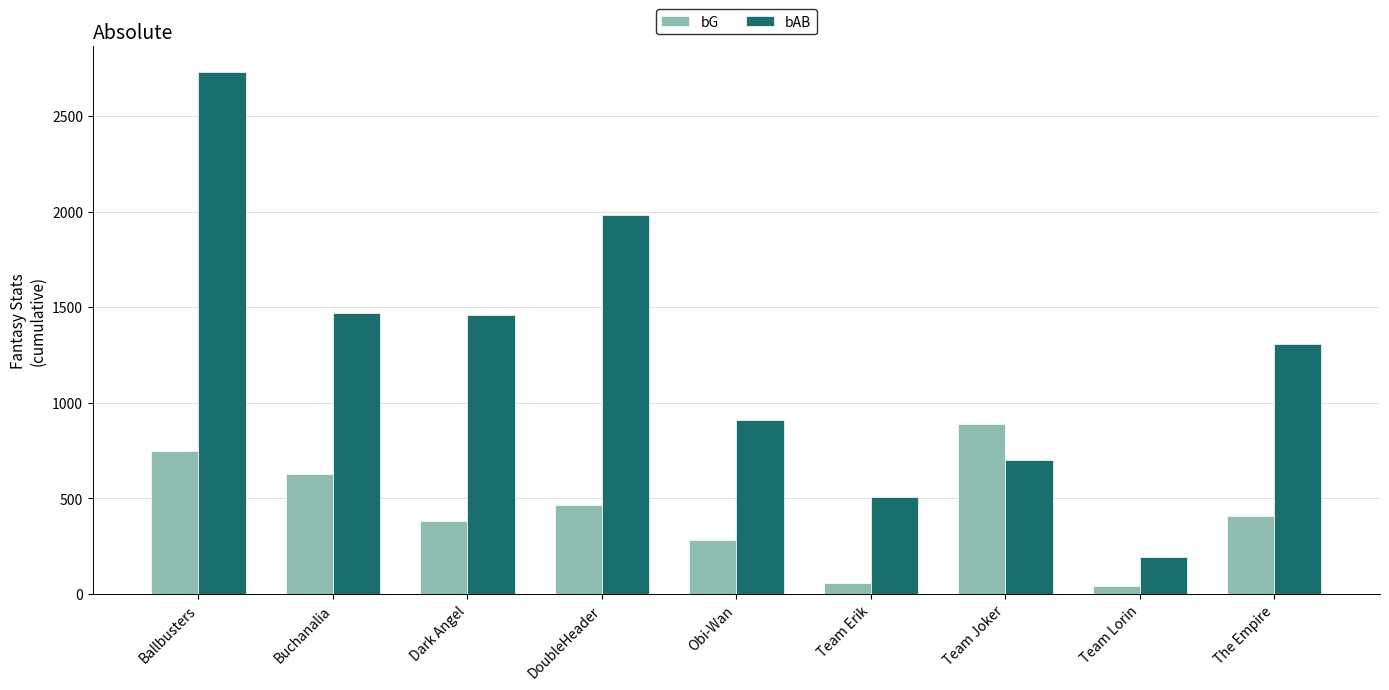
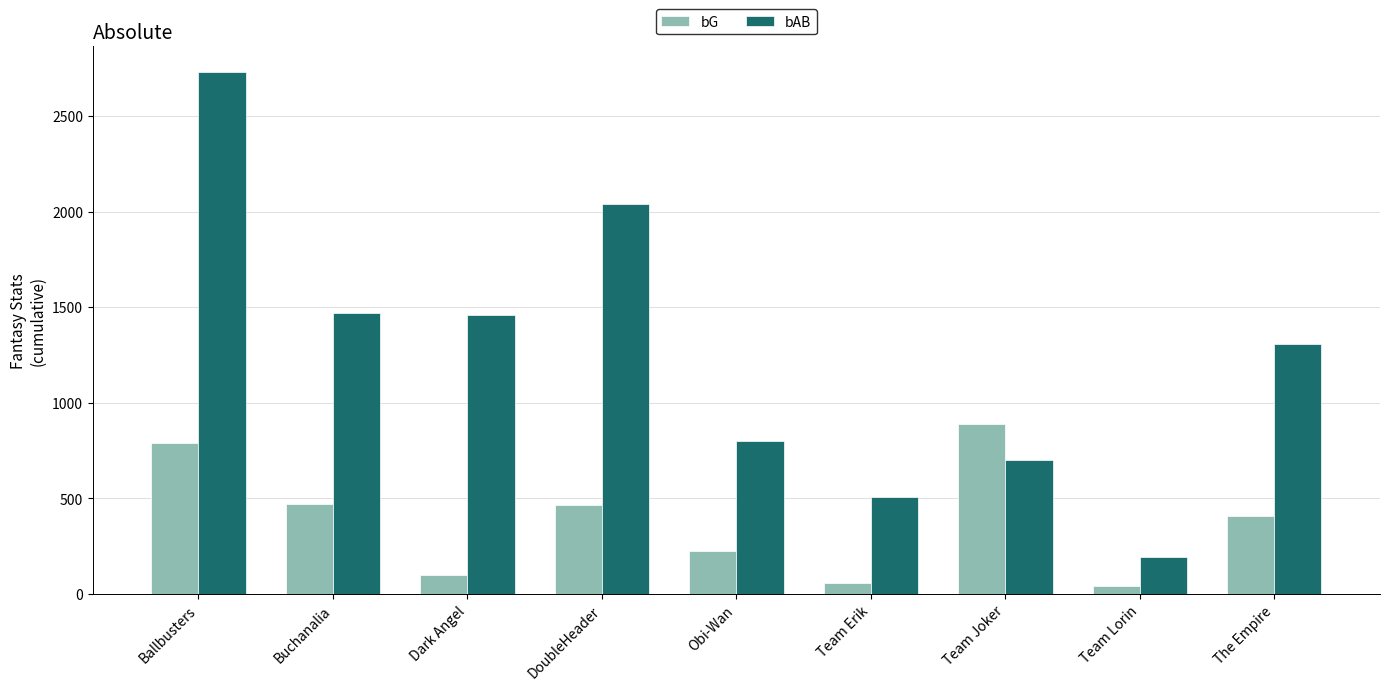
bG, Ballbusters: 750 -> 790
bG, Buchanalia: 630 -> 470
bG, Dark Angel: 380 -> 100
bAB, DoubleHeader: 1980 -> 2040
bG, Obi-Wan: 280 -> 230
bAB, Obi-Wan: 910 -> 800
